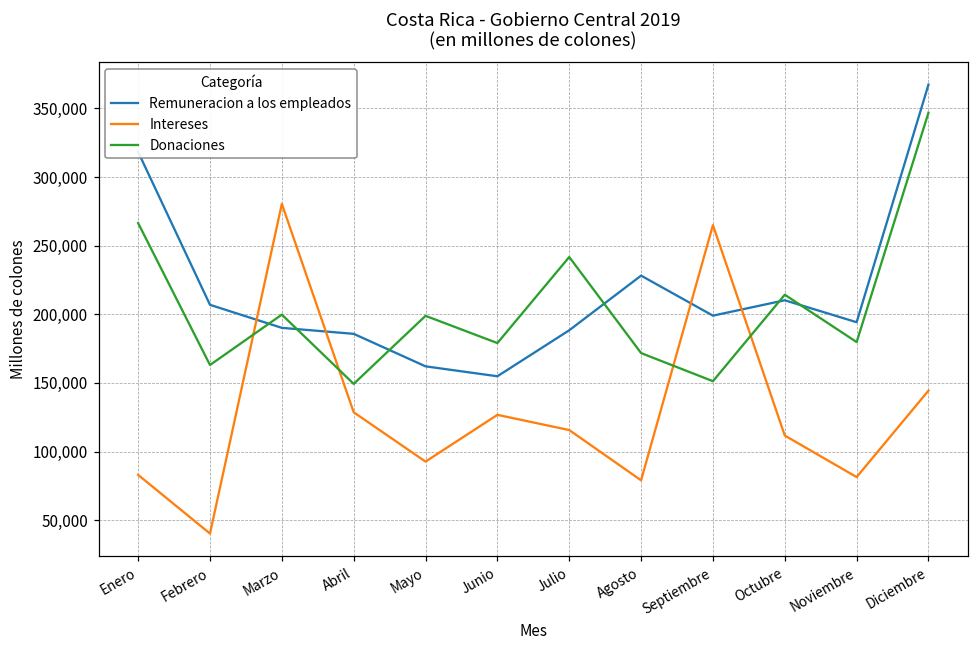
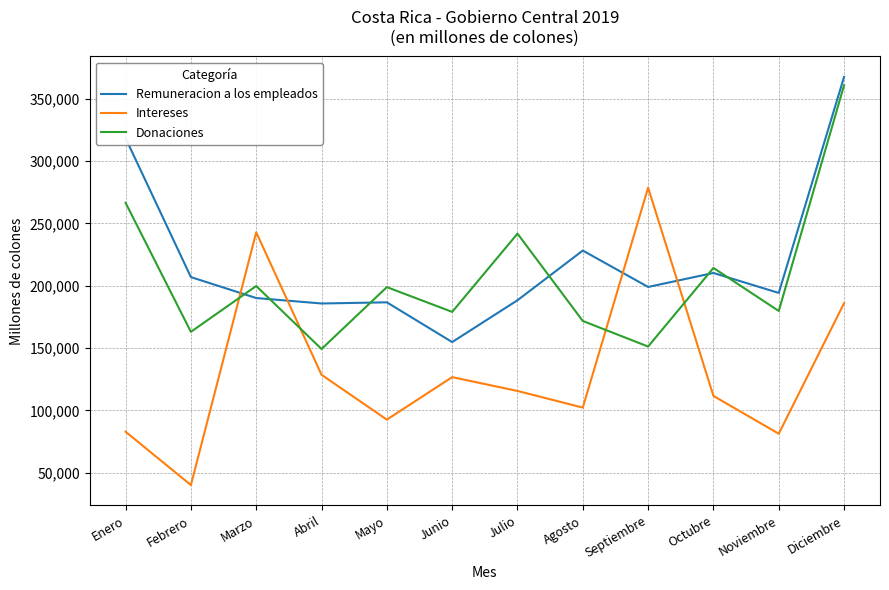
Intereses, Marzo: 280,000 -> 243,000
Remuneracion a los empleados, Mayo: 162,000 -> 187,000
Intereses, Agosto: 79,000 -> 102,000
Intereses, Septiembre: 265,000 -> 279,000
Intereses, Diciembre: 144,000 -> 186,000
Donaciones, Diciembre: 347,000 -> 361,000
